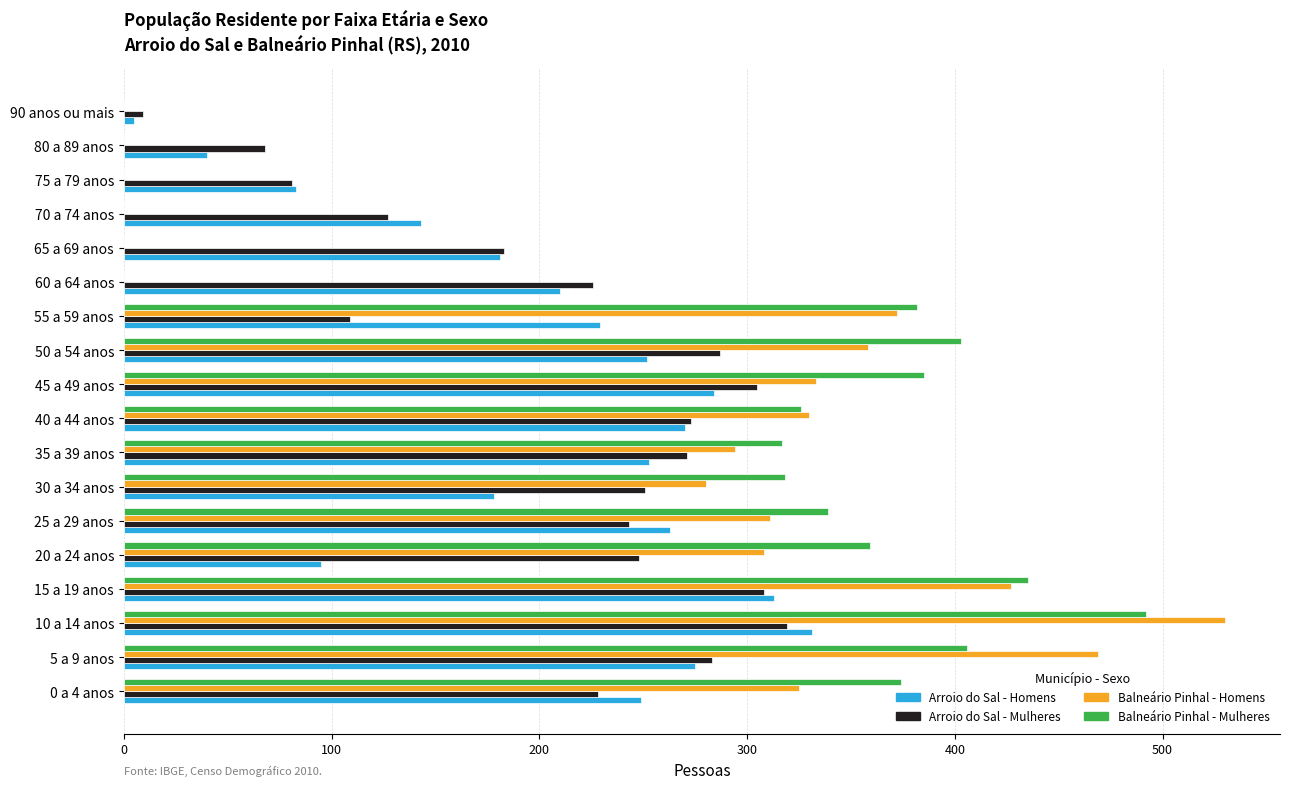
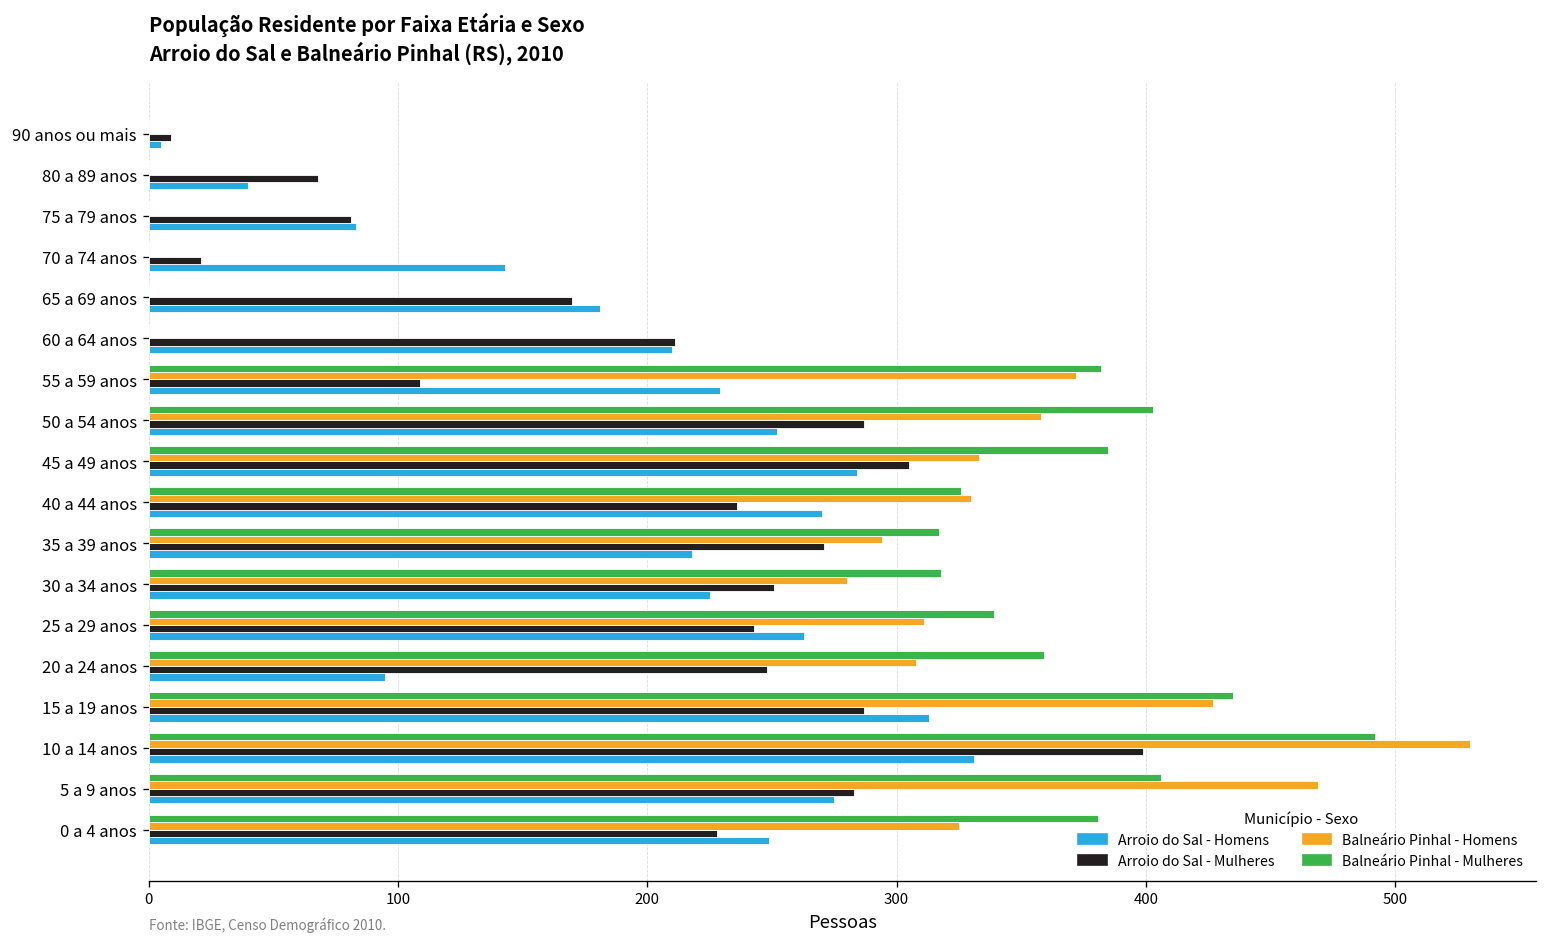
Arroio do Sal - Mulheres, 70 a 74 anos: 127 -> 21
Arroio do Sal - Mulheres, 65 a 69 anos: 183 -> 170
Arroio do Sal - Mulheres, 60 a 64 anos: 226 -> 211
Arroio do Sal - Mulheres, 40 a 44 anos: 273 -> 236
Arroio do Sal - Homens, 35 a 39 anos: 253 -> 218
Arroio do Sal - Homens, 30 a 34 anos: 178 -> 225
Arroio do Sal - Mulheres, 15 a 19 anos: 308 -> 287
Arroio do Sal - Mulheres, 10 a 14 anos: 319 -> 399
Balneário Pinhal - Mulheres, 0 a 4 anos: 374 -> 381
